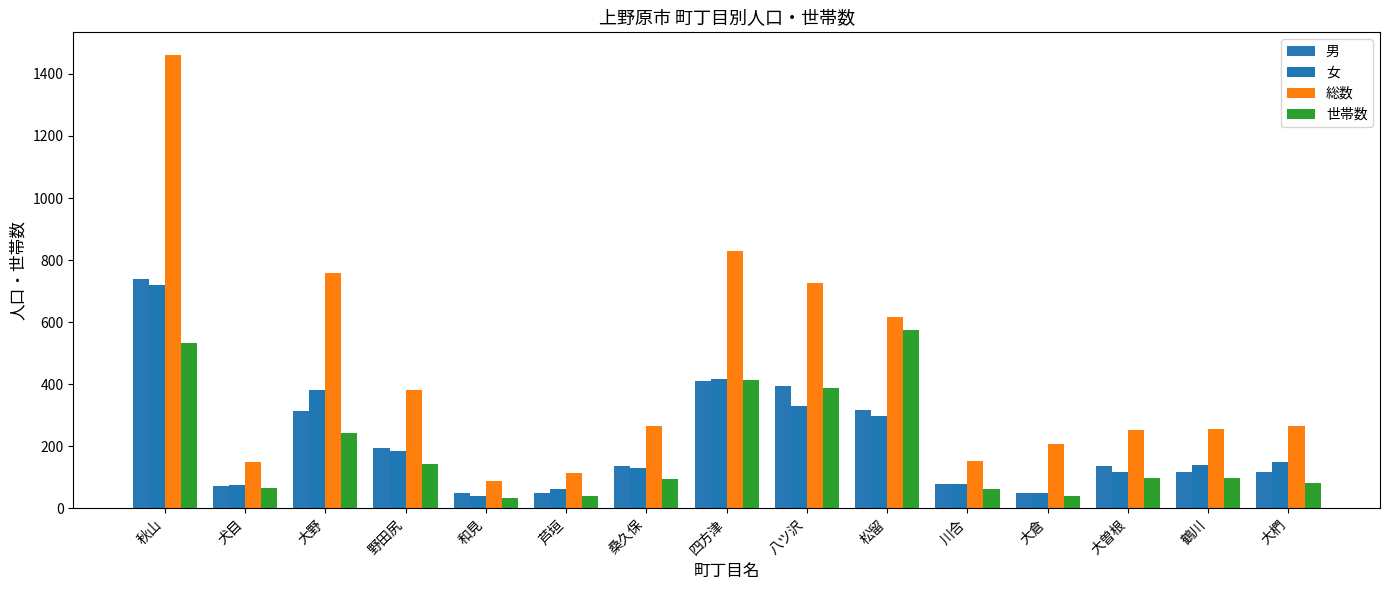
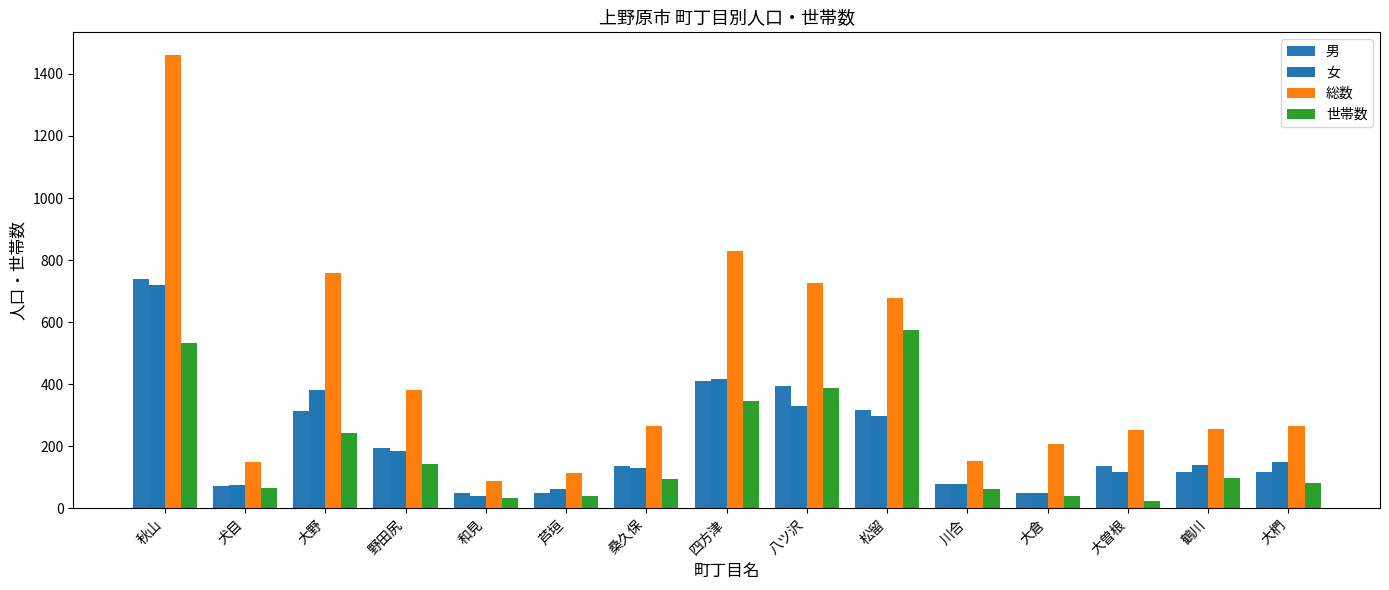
世帯数, 四方津: 420 -> 350
総数, 松留: 620 -> 680
世帯数, 大曽根: 100 -> 20
